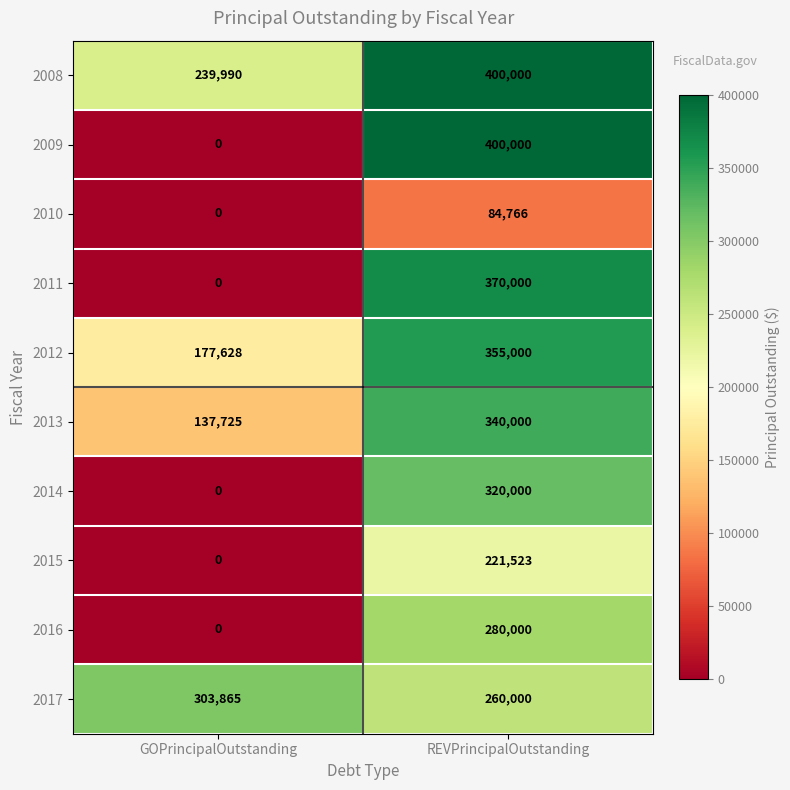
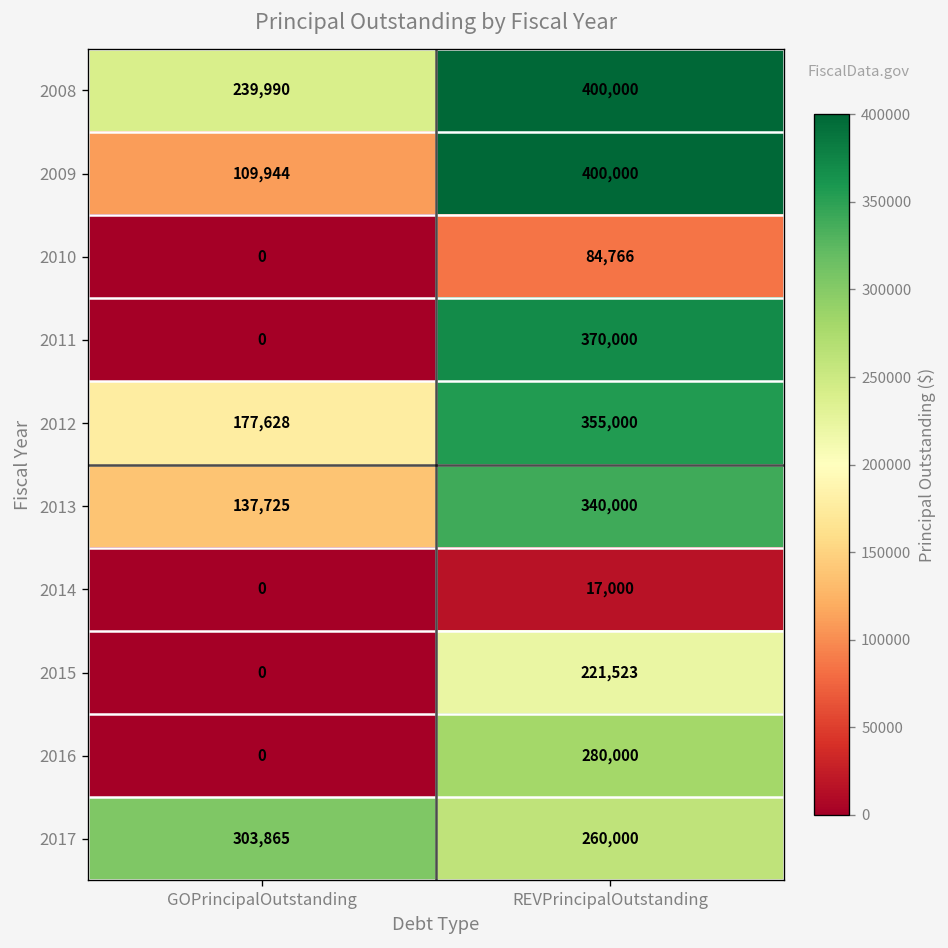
2009, GOPrincipalOutstanding: 0 -> 109,944
2014, REVPrincipalOutstanding: 320,000 -> 17,000
